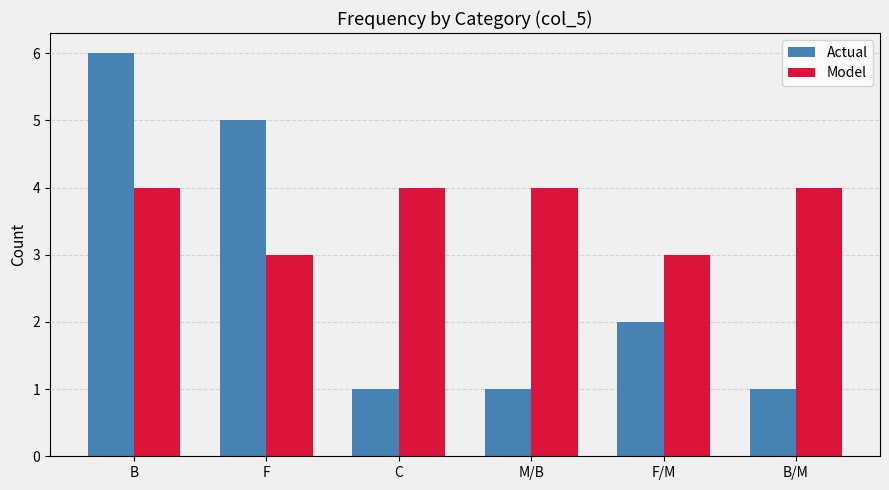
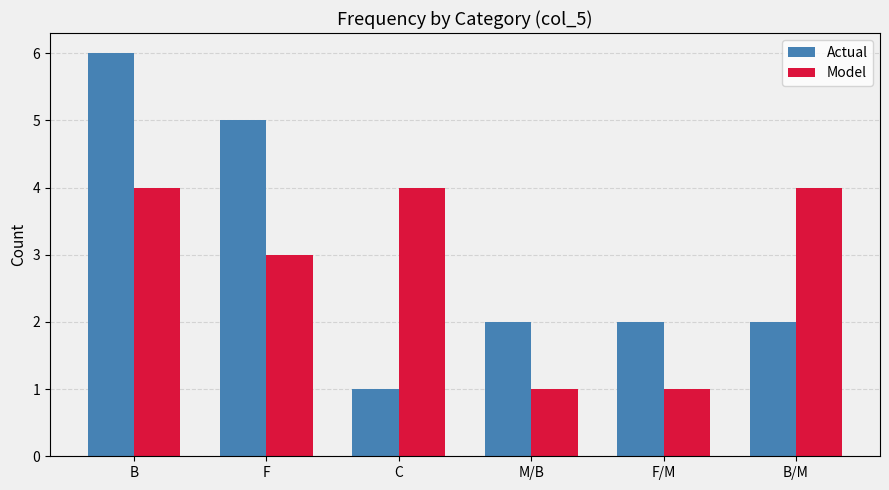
Actual, M/B: 1 -> 2
Model, M/B: 4 -> 1
Model, F/M: 3 -> 1
Actual, B/M: 1 -> 2
